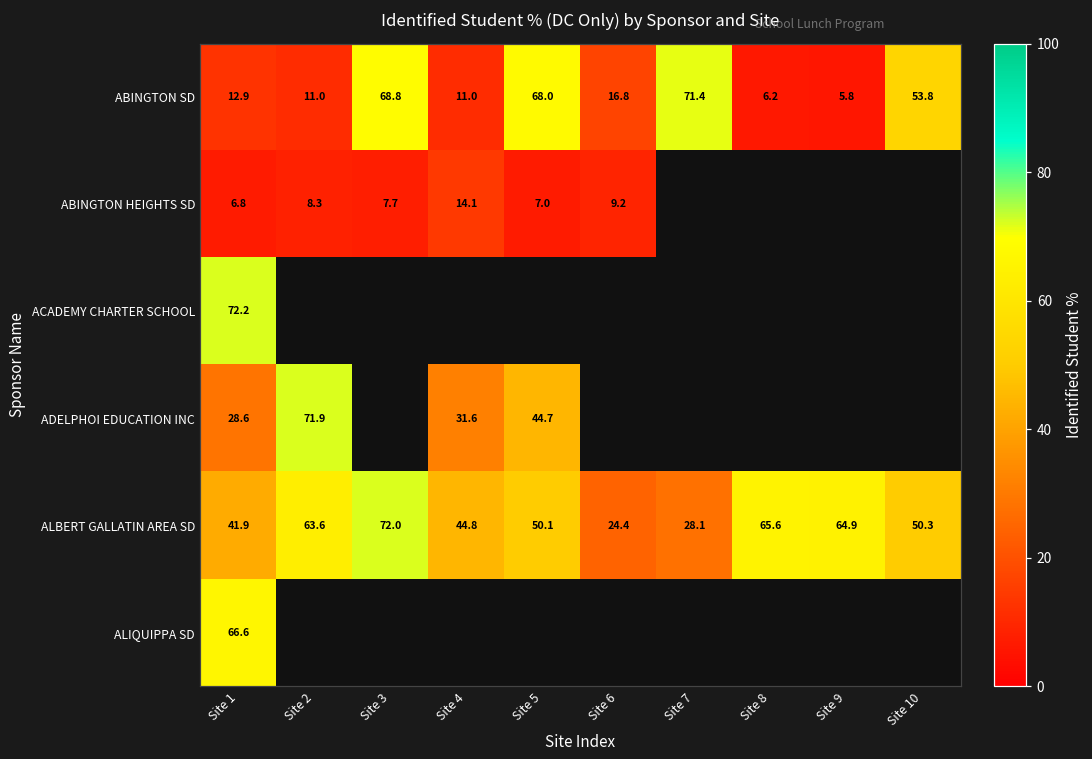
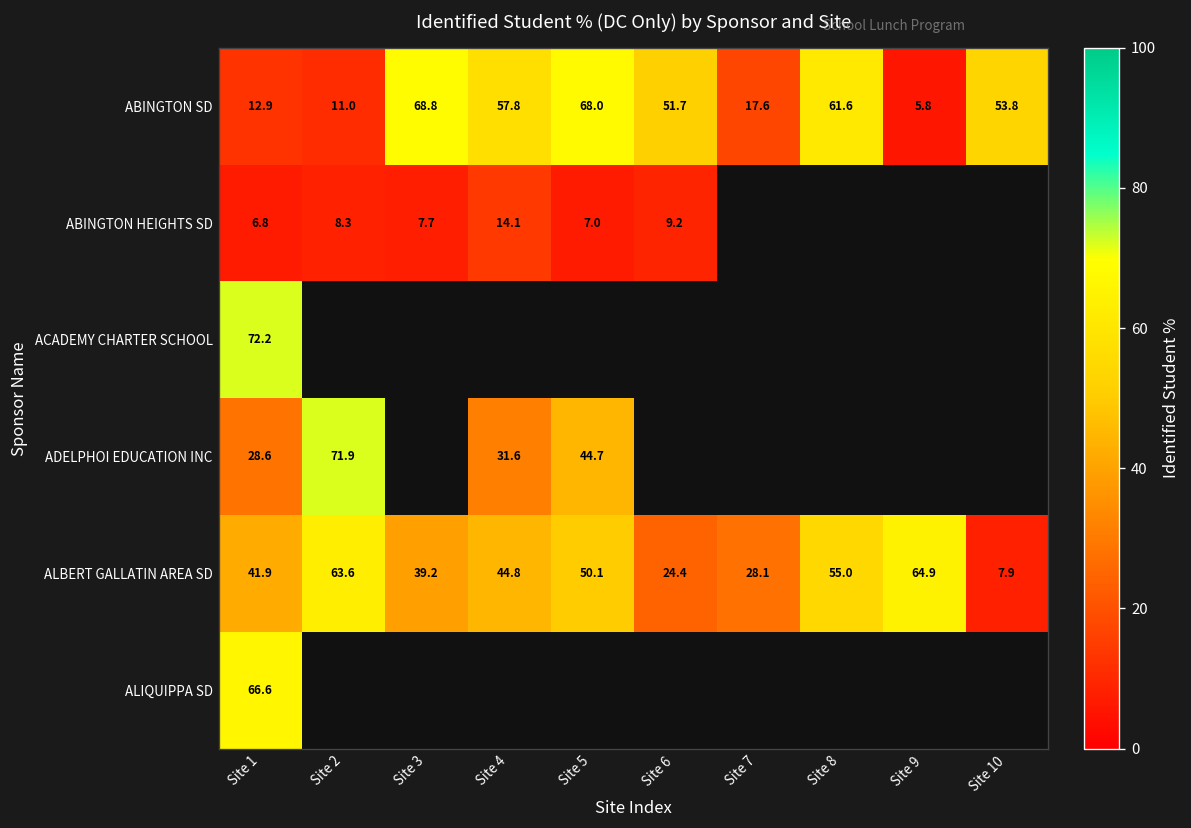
ABINGTON SD, Site 4: 11.0 -> 57.8
ABINGTON SD, Site 6: 16.8 -> 51.7
ABINGTON SD, Site 7: 71.4 -> 17.6
ABINGTON SD, Site 8: 6.2 -> 61.6
ALBERT GALLATIN AREA SD, Site 3: 72.0 -> 39.2
ALBERT GALLATIN AREA SD, Site 8: 65.6 -> 55.0
ALBERT GALLATIN AREA SD, Site 10: 50.3 -> 7.9
